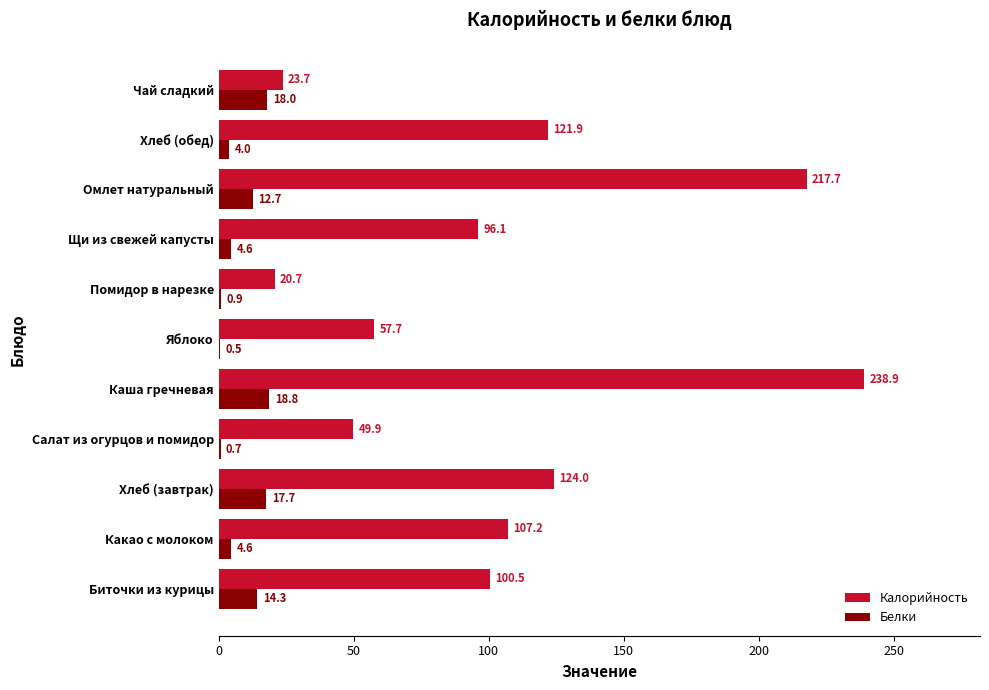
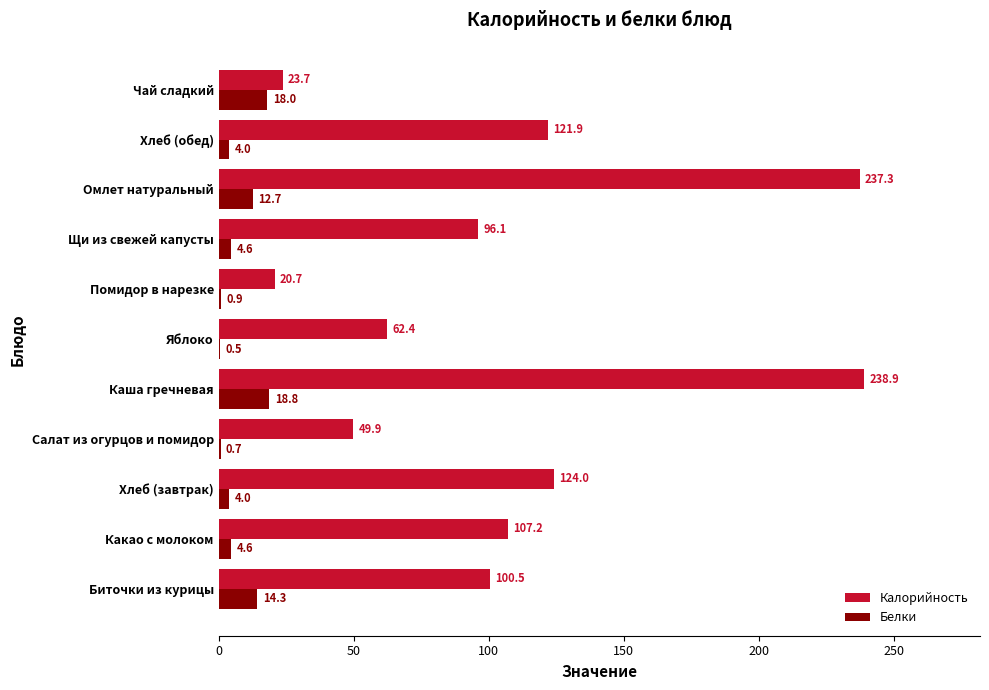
Калорийность, Омлет натуральный: 217.7 -> 237.3
Калорийность, Яблоко: 57.7 -> 62.4
Белки, Хлеб (завтрак): 17.7 -> 4.0
